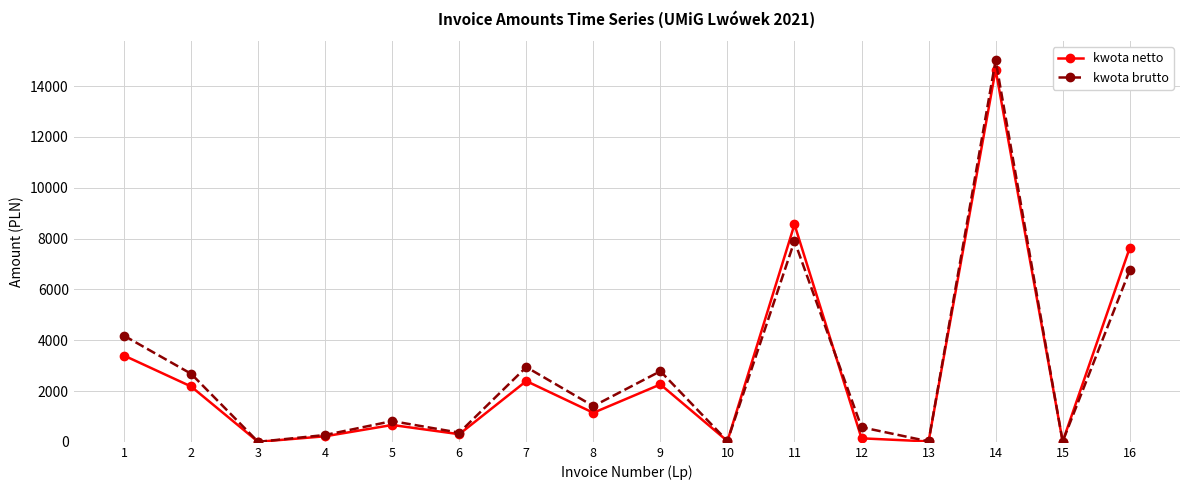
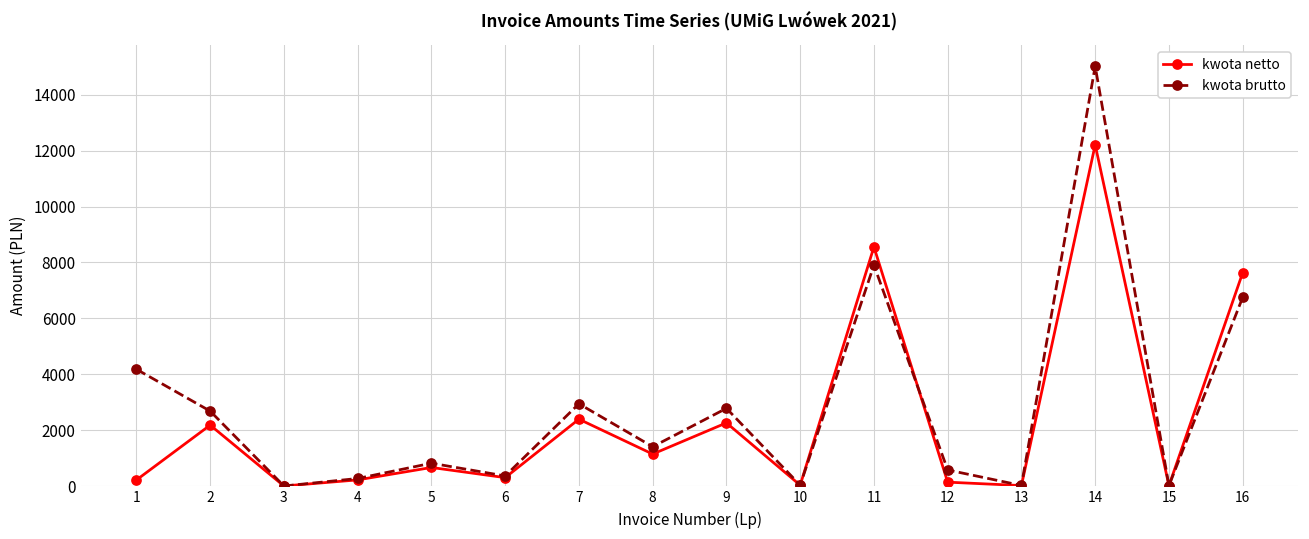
kwota netto, 1: 3400 -> 200
kwota netto, 14: 14600 -> 12200
